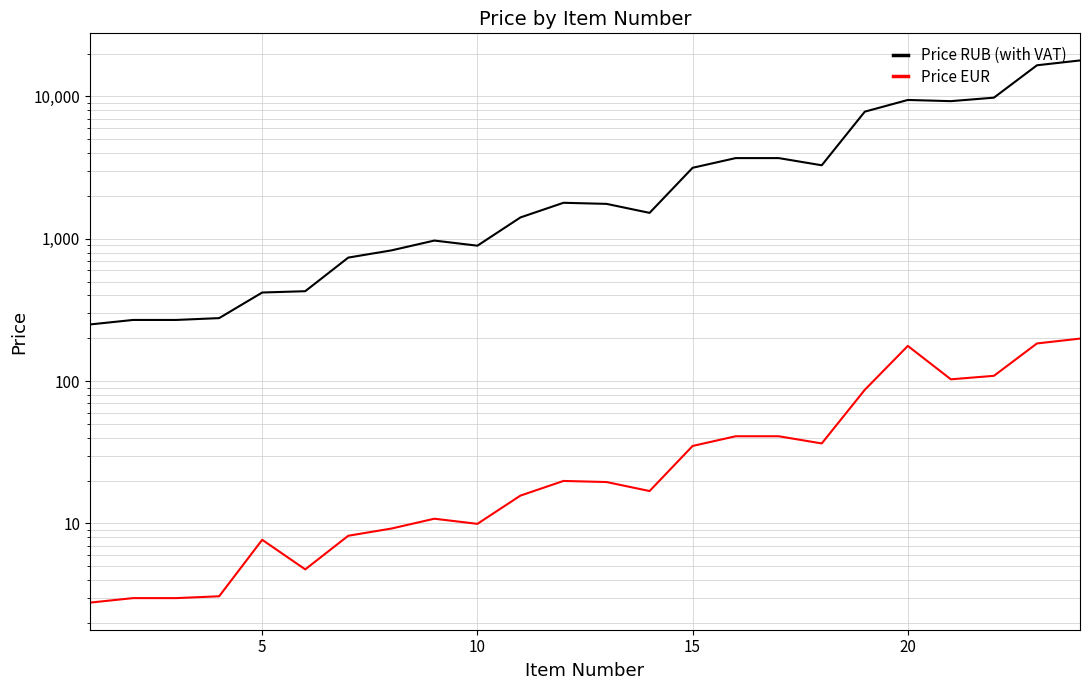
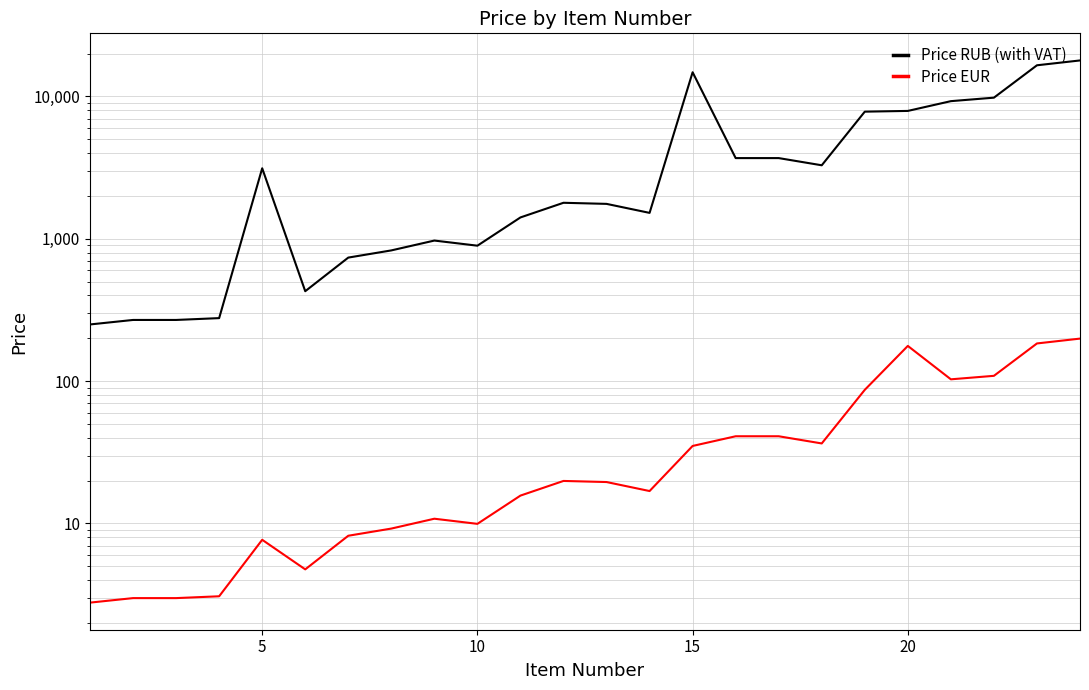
Price RUB (with VAT), 5: 420 -> 3,100
Price RUB (with VAT), 15: 3,200 -> 15,000
Price RUB (with VAT), 20: 9,000 -> 8,000
